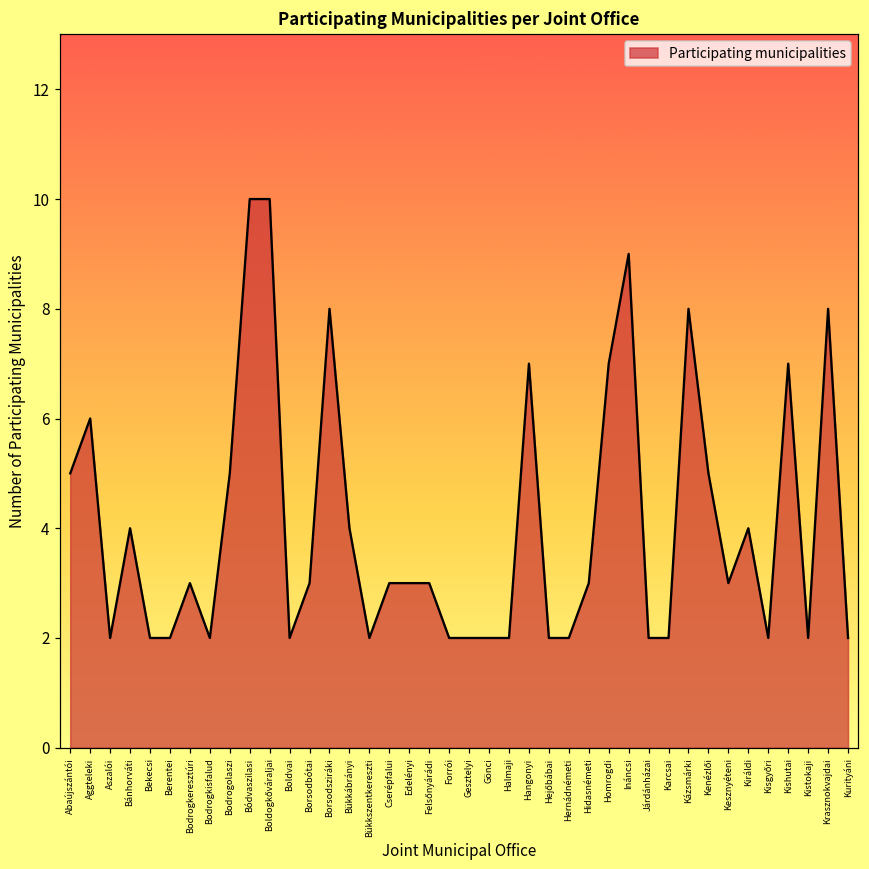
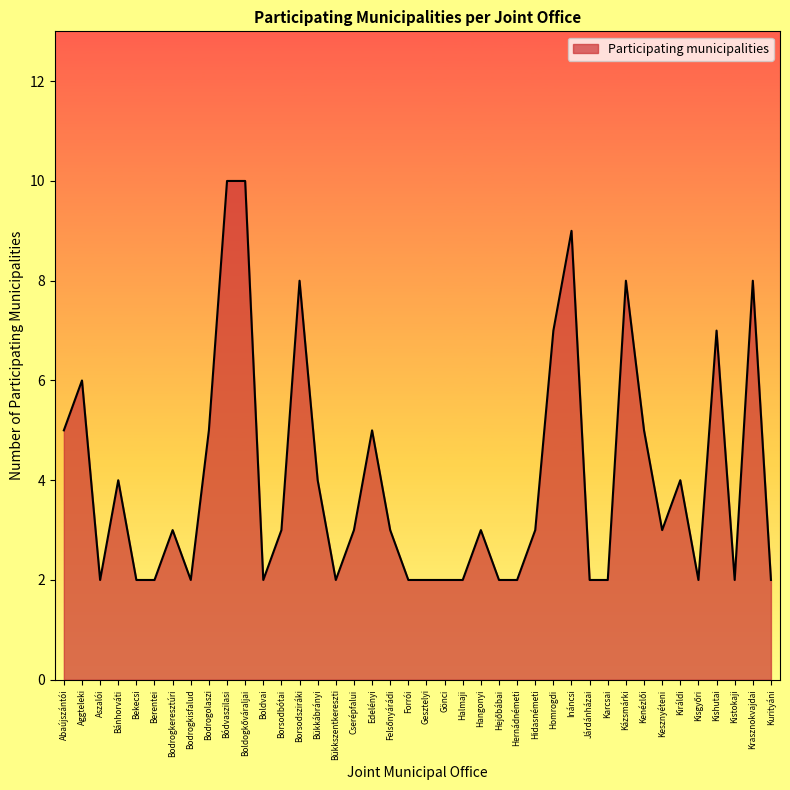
Edelényi: 3 -> 5
Hangonyi: 7 -> 3
